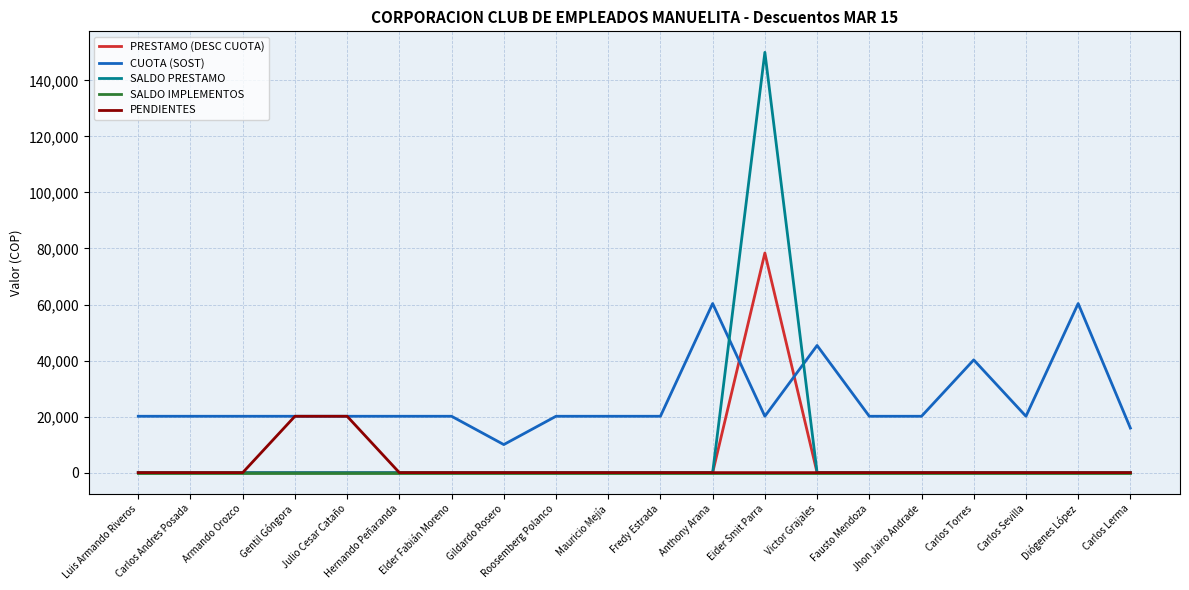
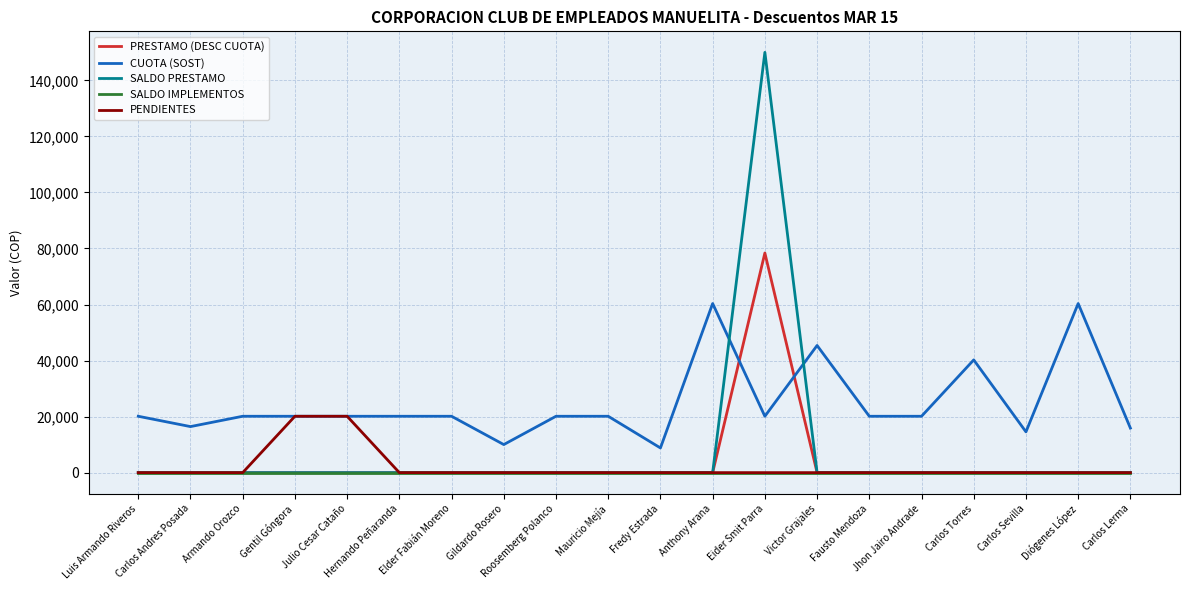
CUOTA (SOST), Carlos Andres Posada: 20,000 -> 16,000
CUOTA (SOST), Fredy Estrada: 20,000 -> 9,000
CUOTA (SOST), Carlos Sevilla: 20,000 -> 15,000
